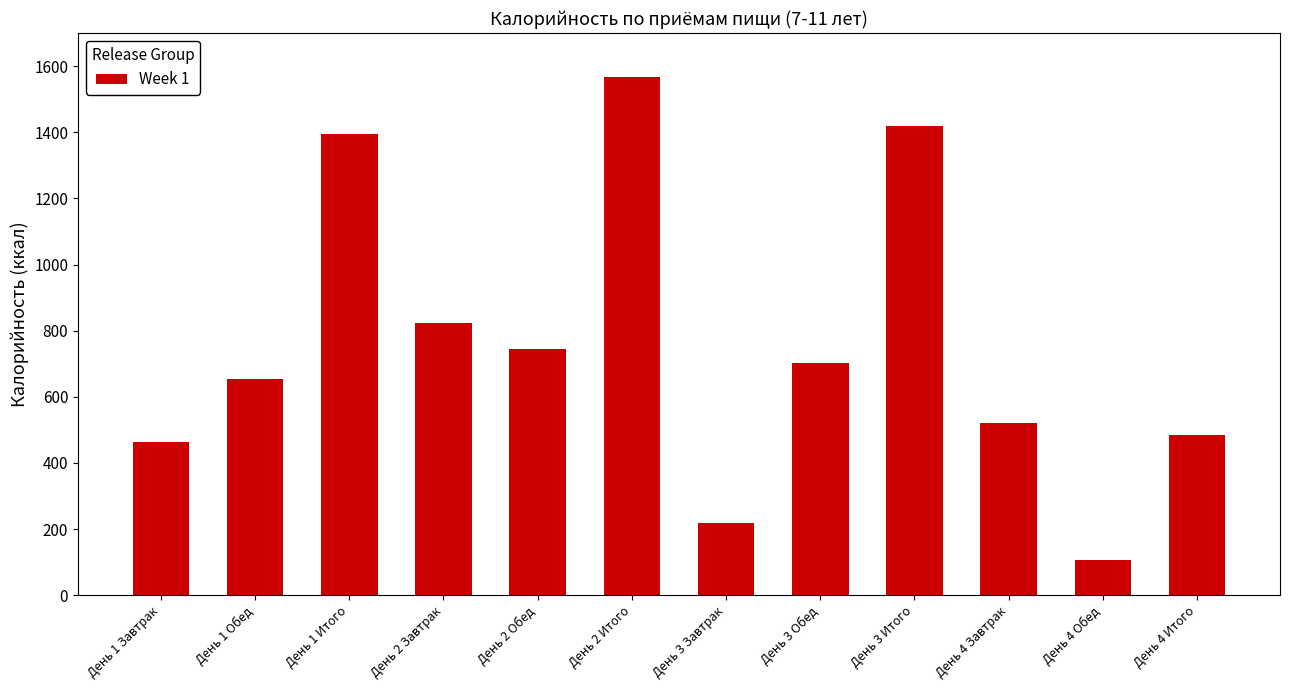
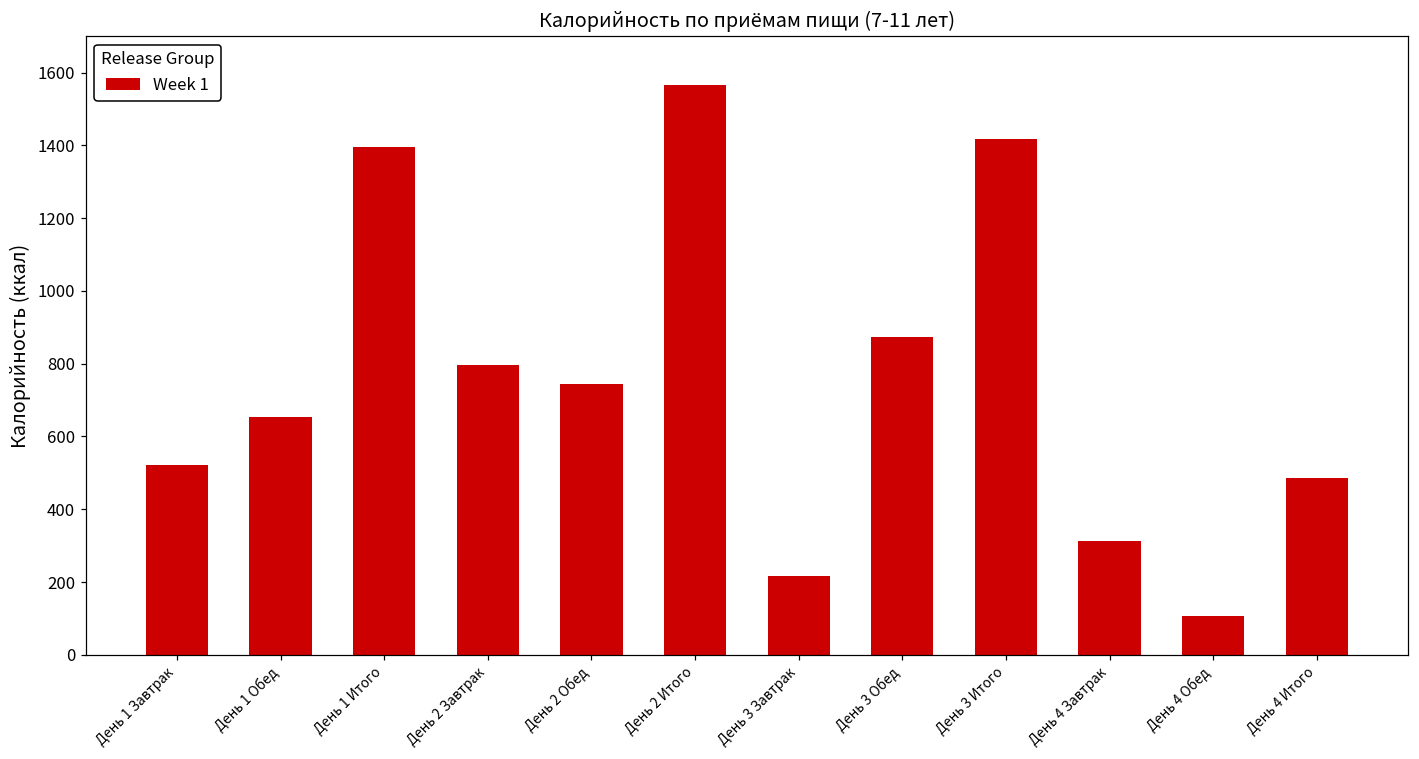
День 1 Завтрак: 460 -> 520
День 2 Завтрак: 820 -> 800
День 3 Обед: 700 -> 870
День 4 Завтрак: 520 -> 310
